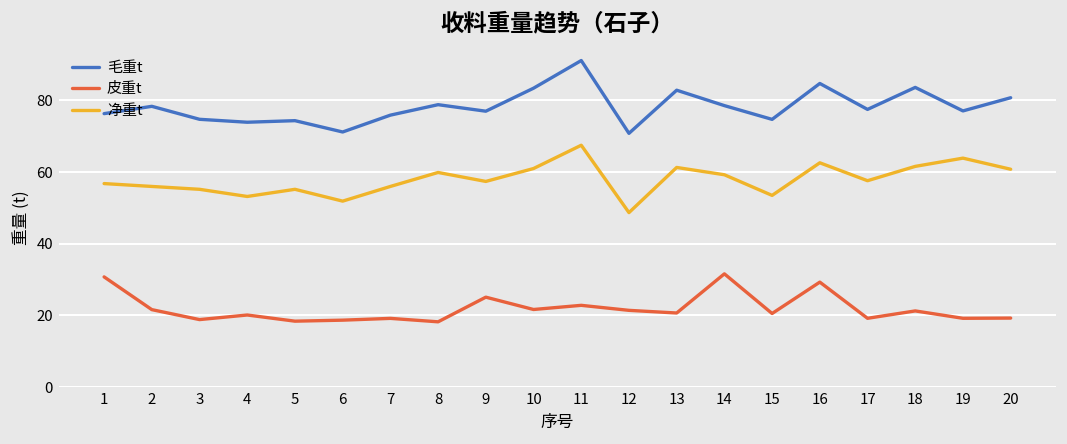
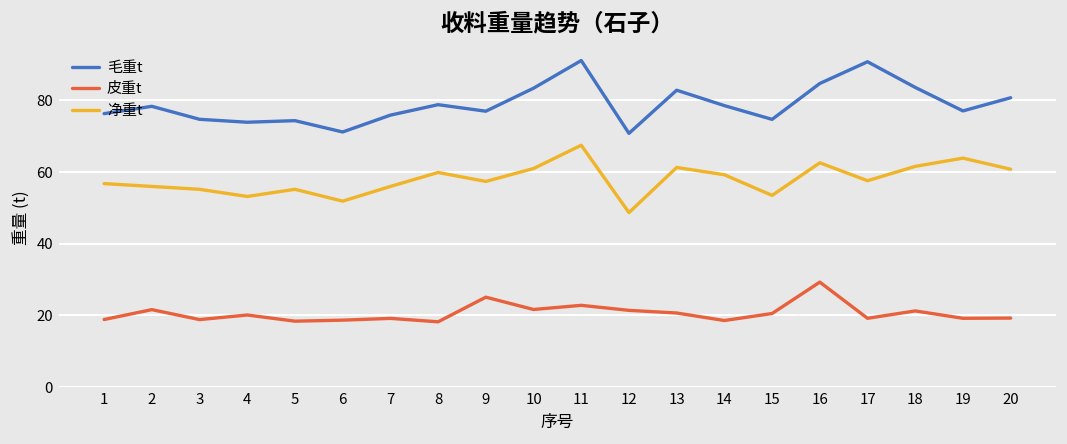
皮重t, 1: 31 -> 19
皮重t, 14: 32 -> 19
毛重t, 17: 78 -> 91
